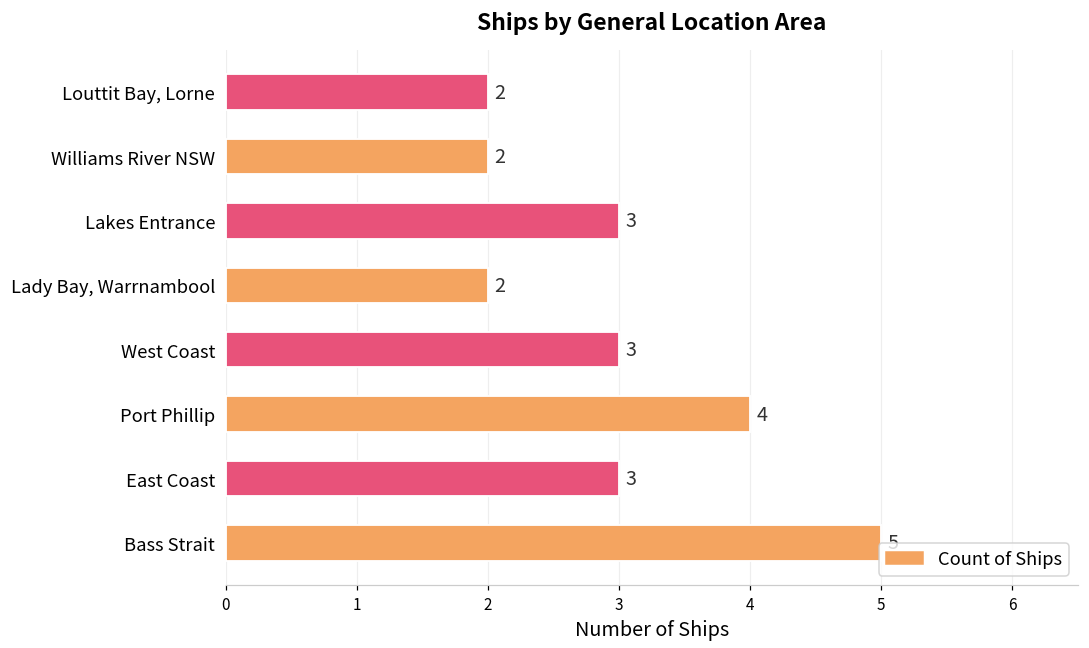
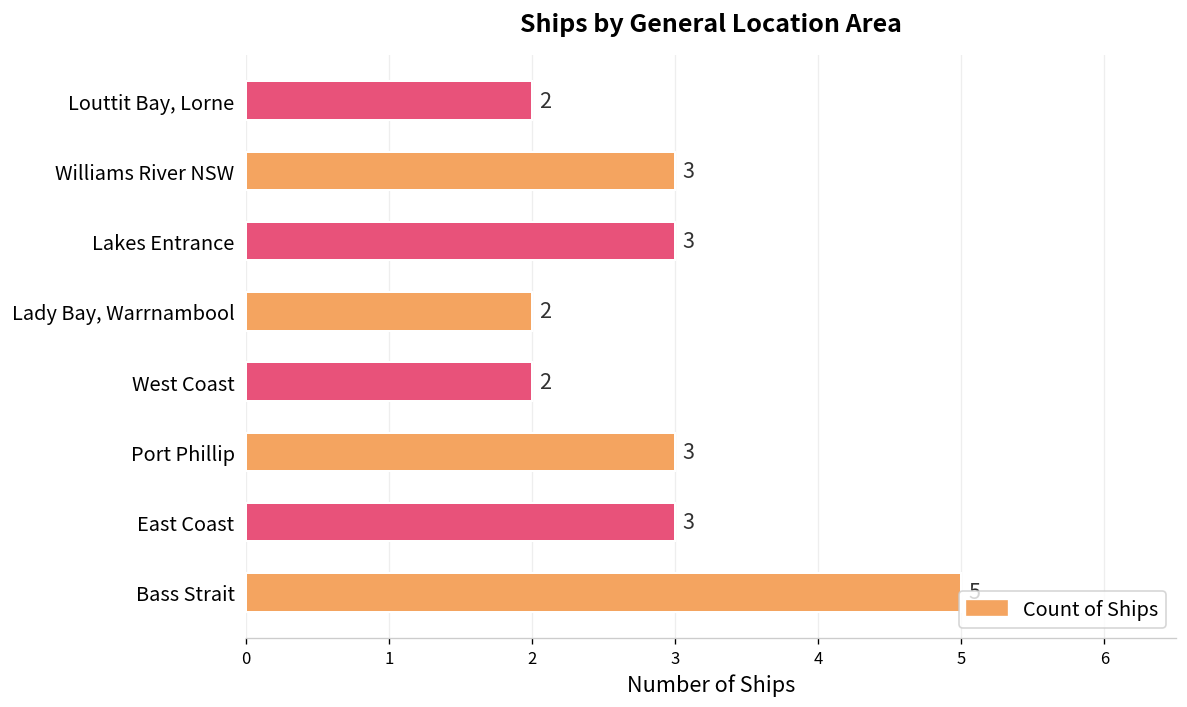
Williams River NSW: 2 -> 3
West Coast: 3 -> 2
Port Phillip: 4 -> 3
